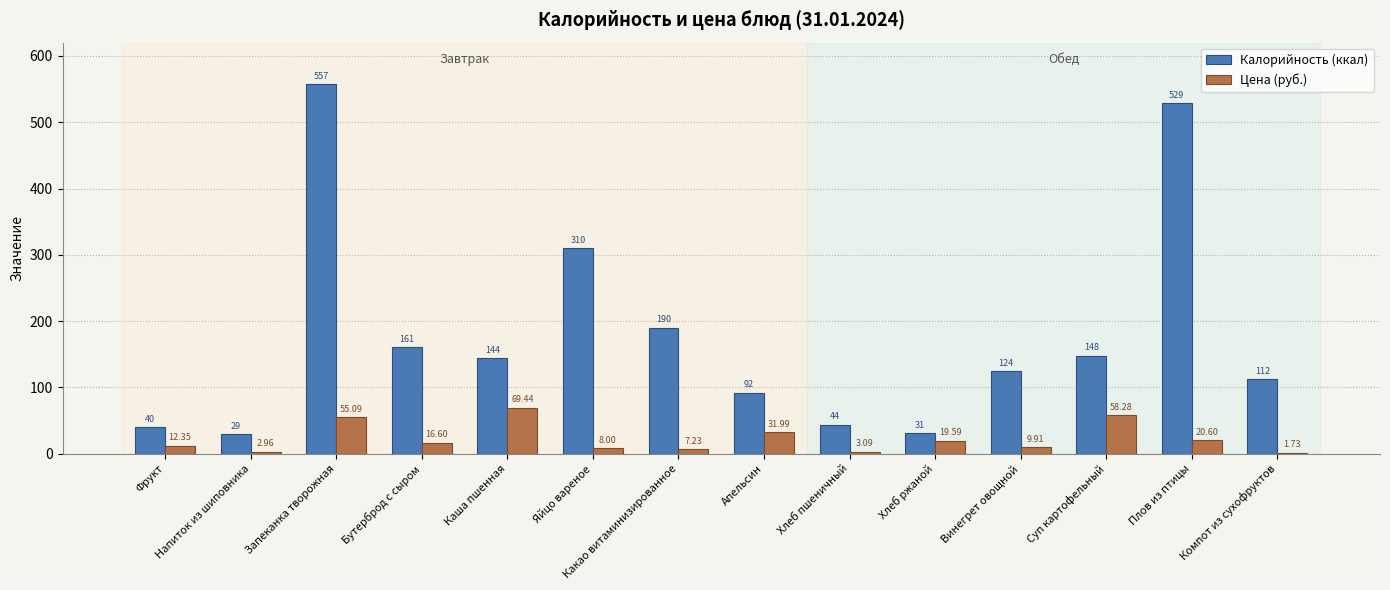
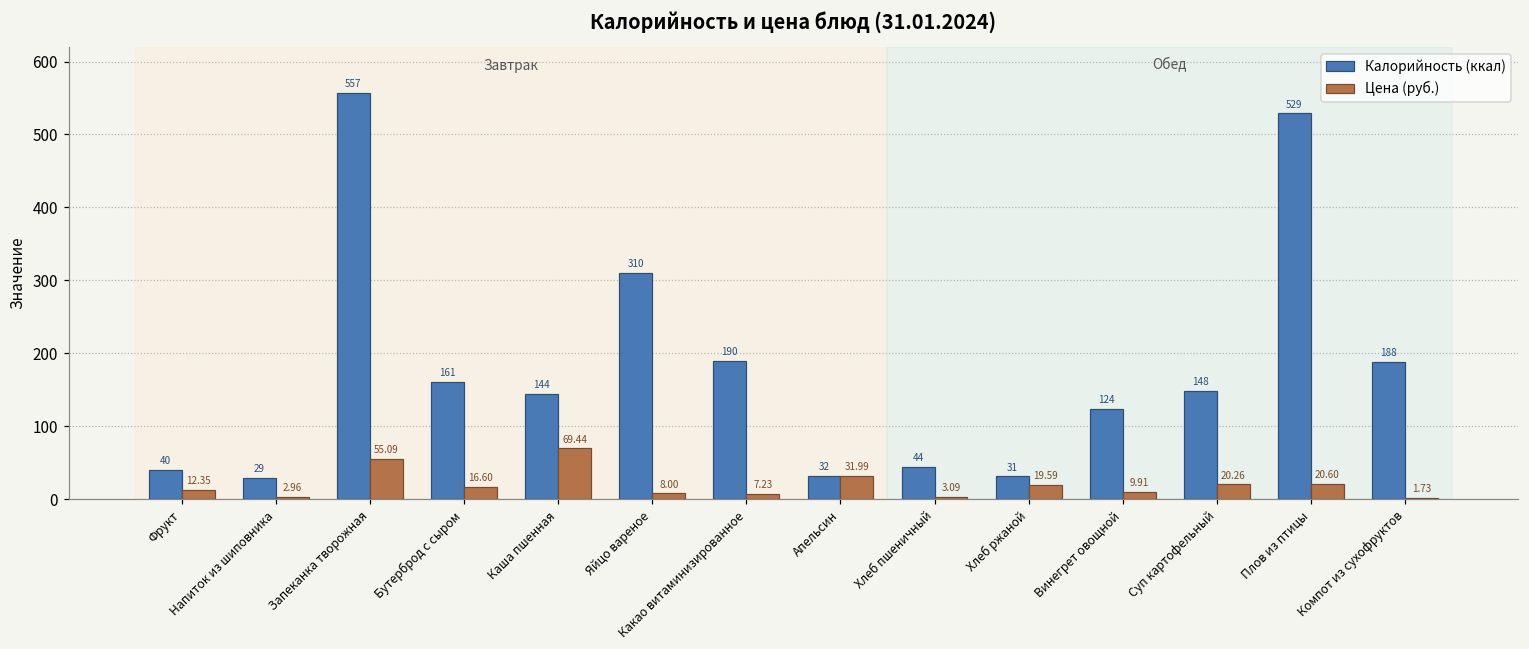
Калорийность (ккал), Апельсин: 92 -> 32
Цена (руб.), Суп картофельный: 58.28 -> 20.26
Калорийность (ккал), Компот из сухофруктов: 112 -> 188
